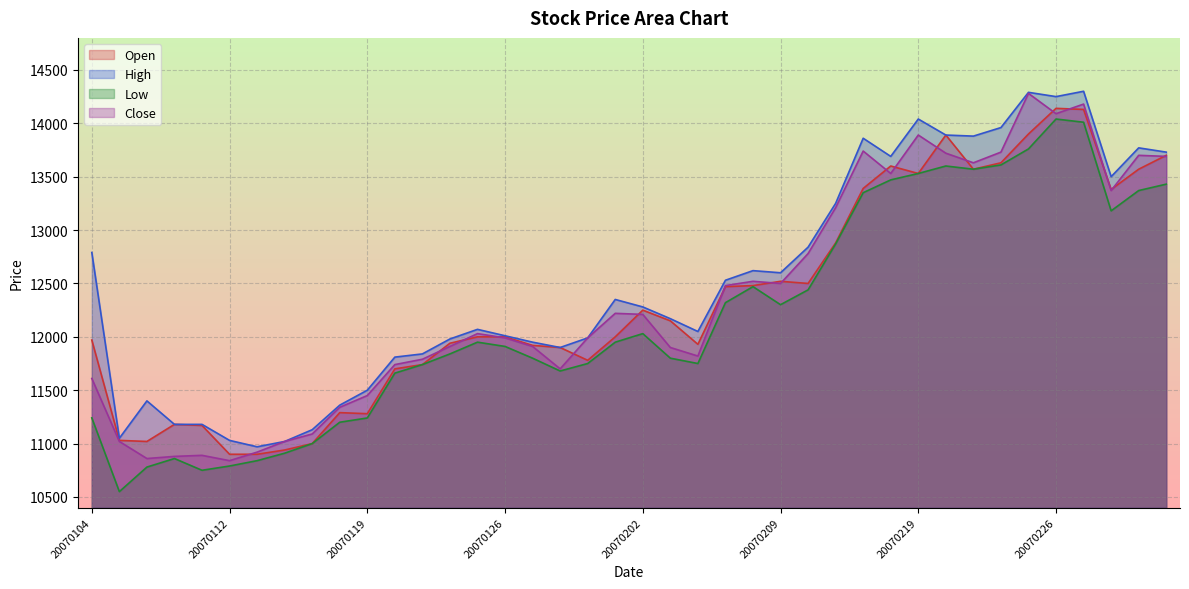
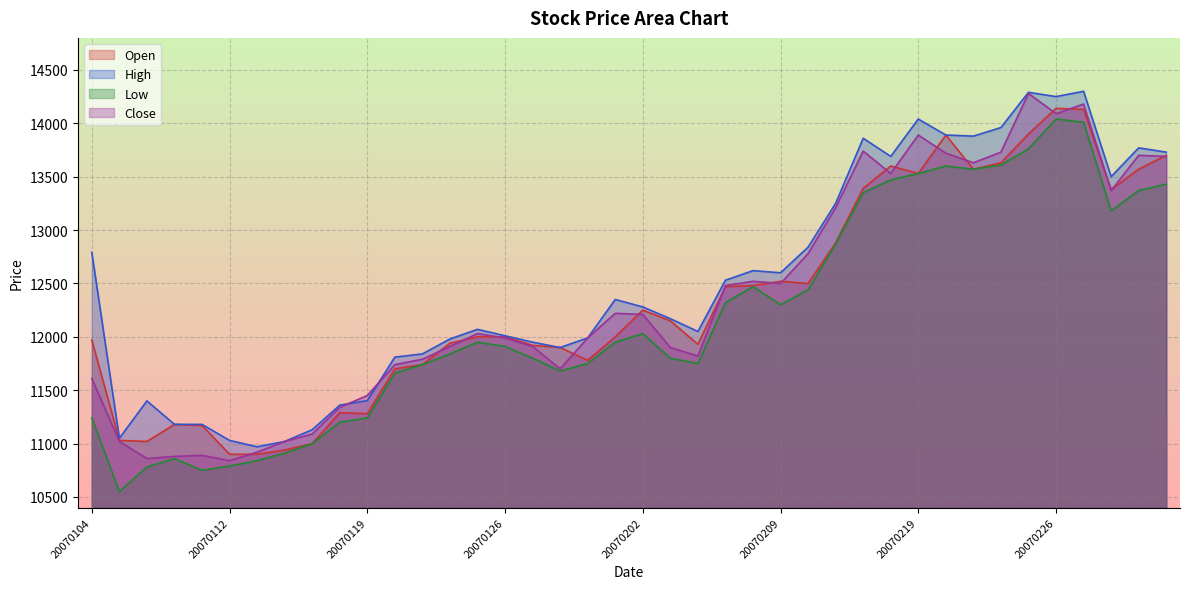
High, 20070119: 11500 -> 11400
